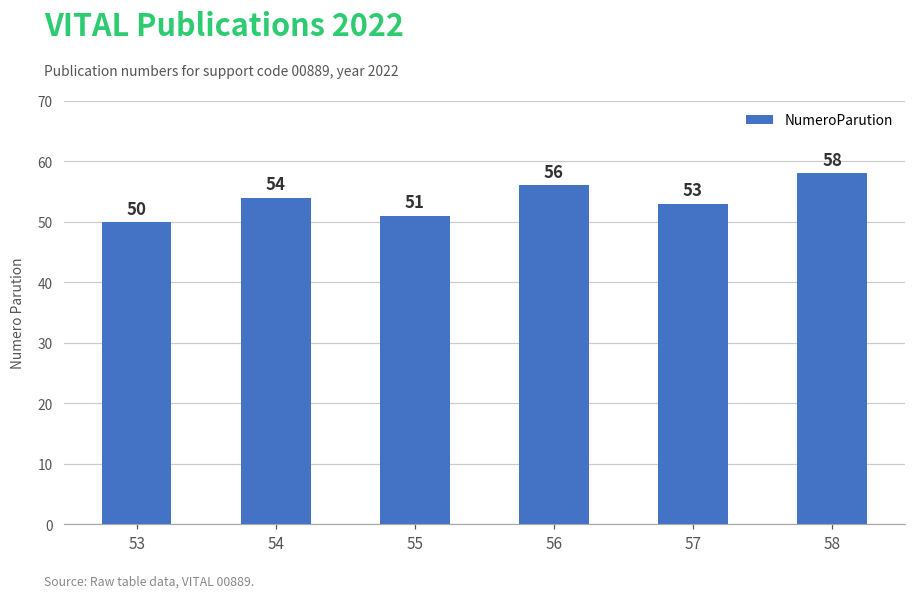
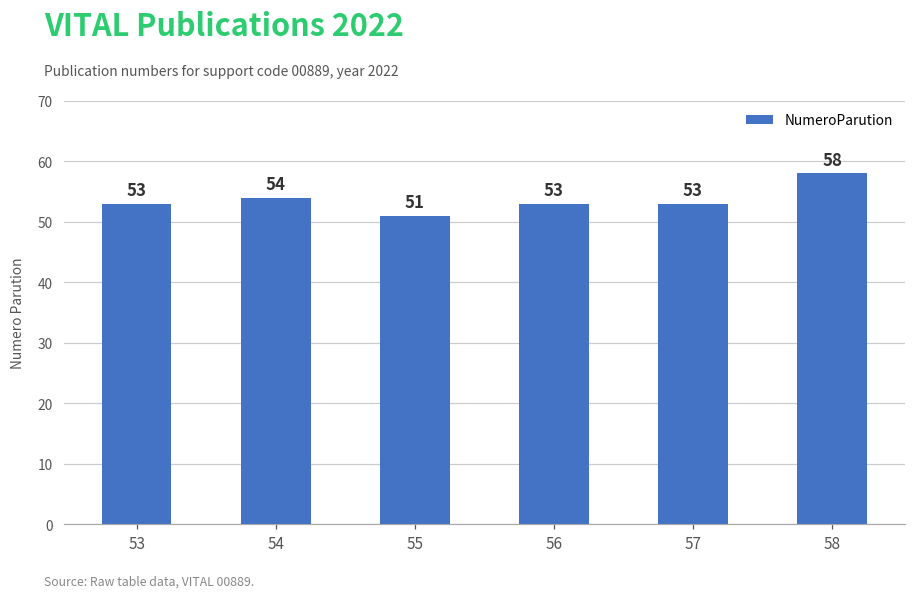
53: 50 -> 53
56: 56 -> 53
